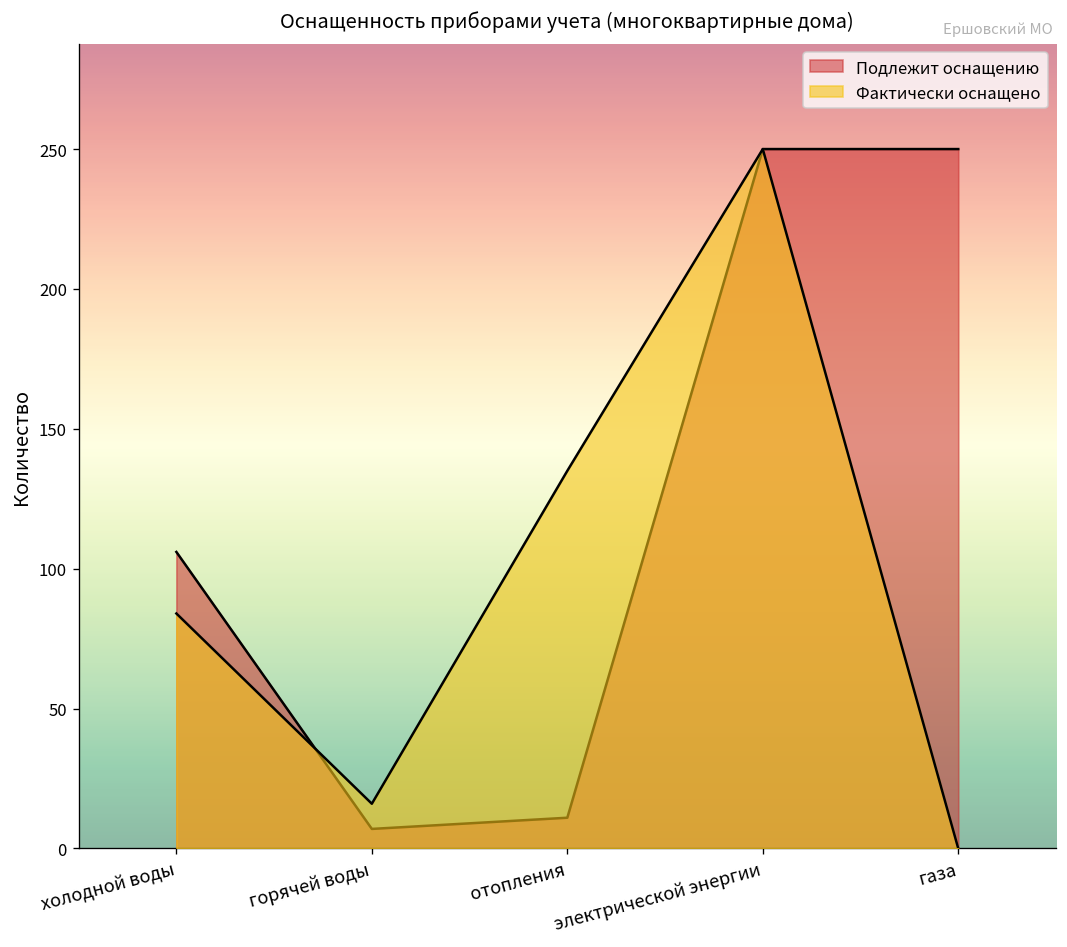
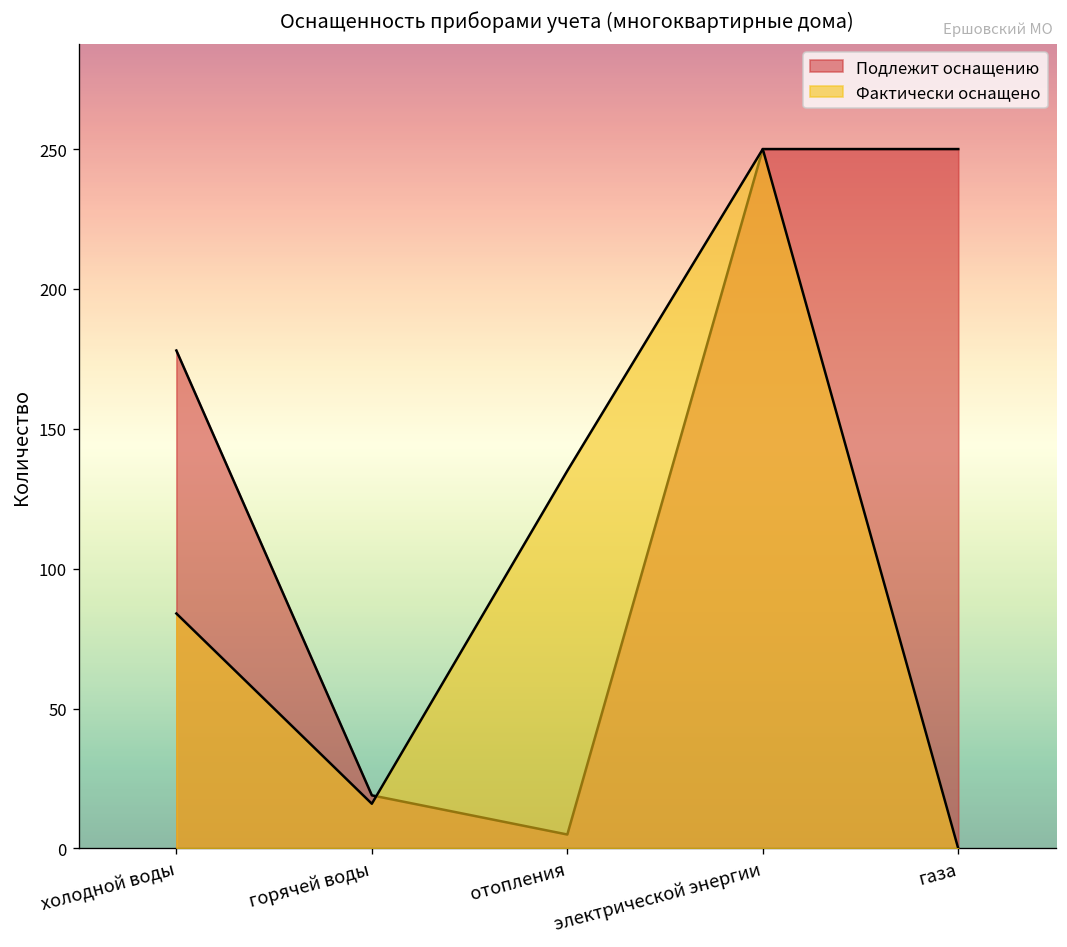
Подлежит оснащению, холодной воды: 106 -> 178
Подлежит оснащению, горячей воды: 7 -> 19
Подлежит оснащению, отопления: 11 -> 5
